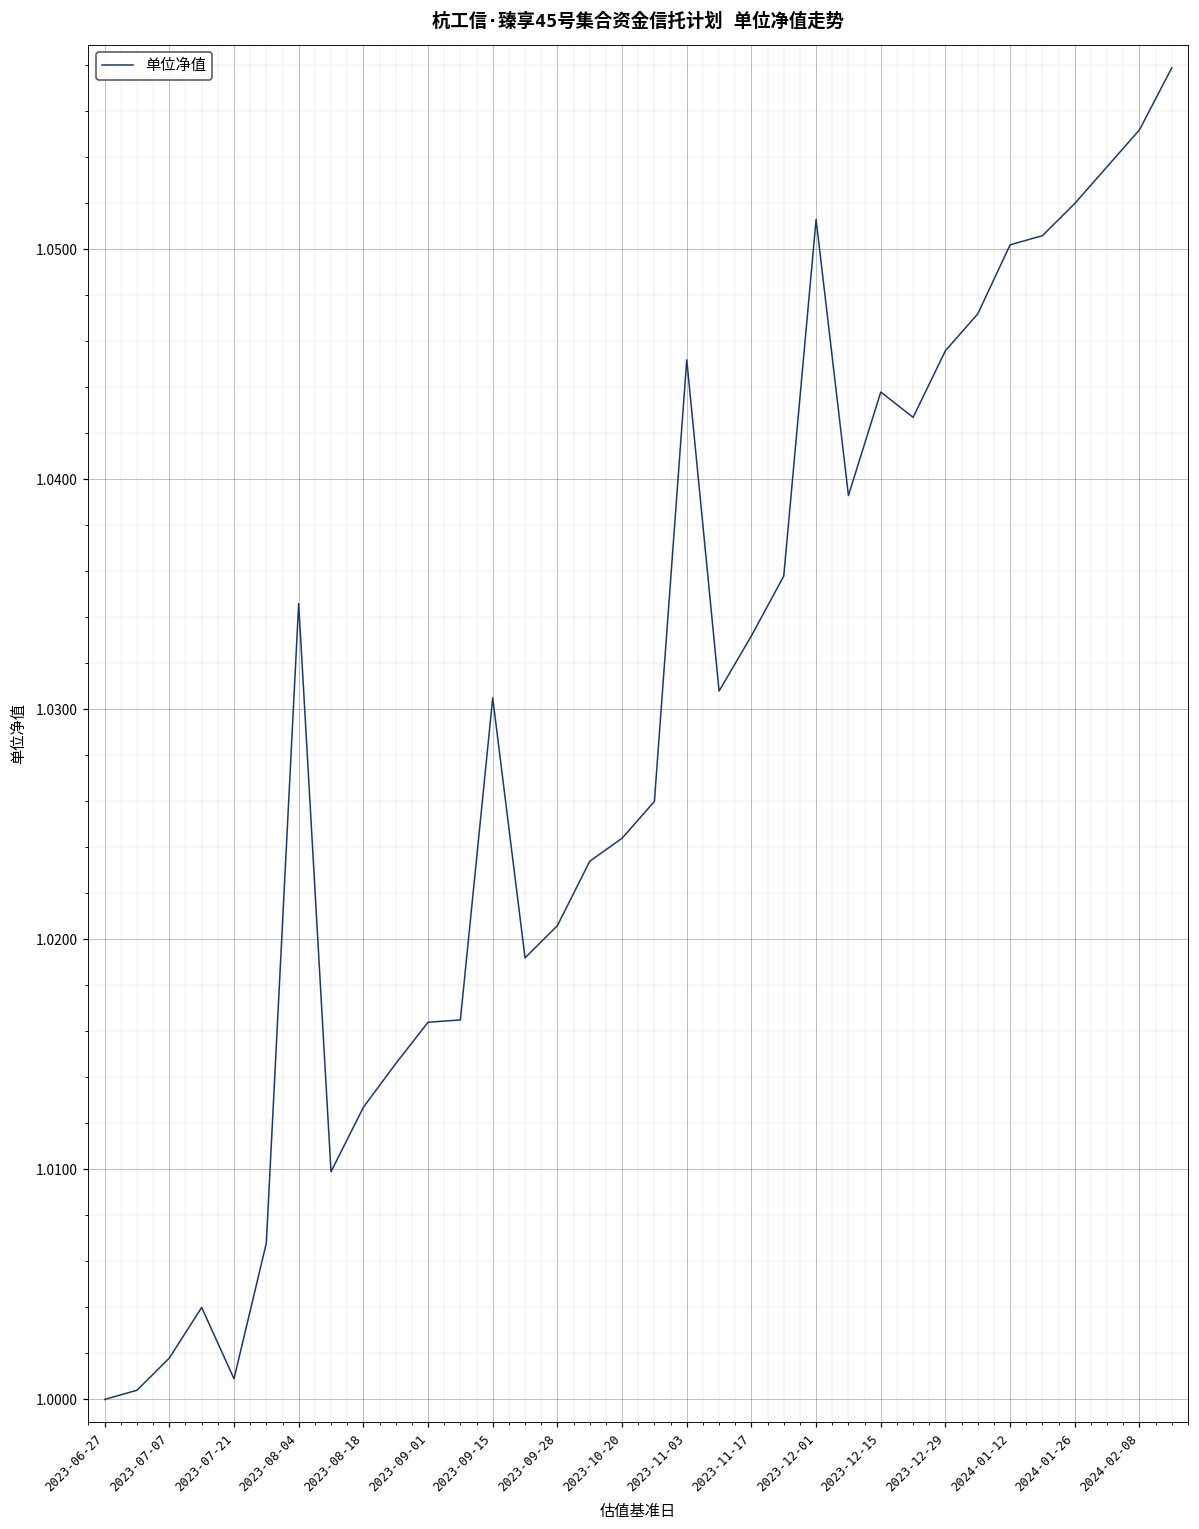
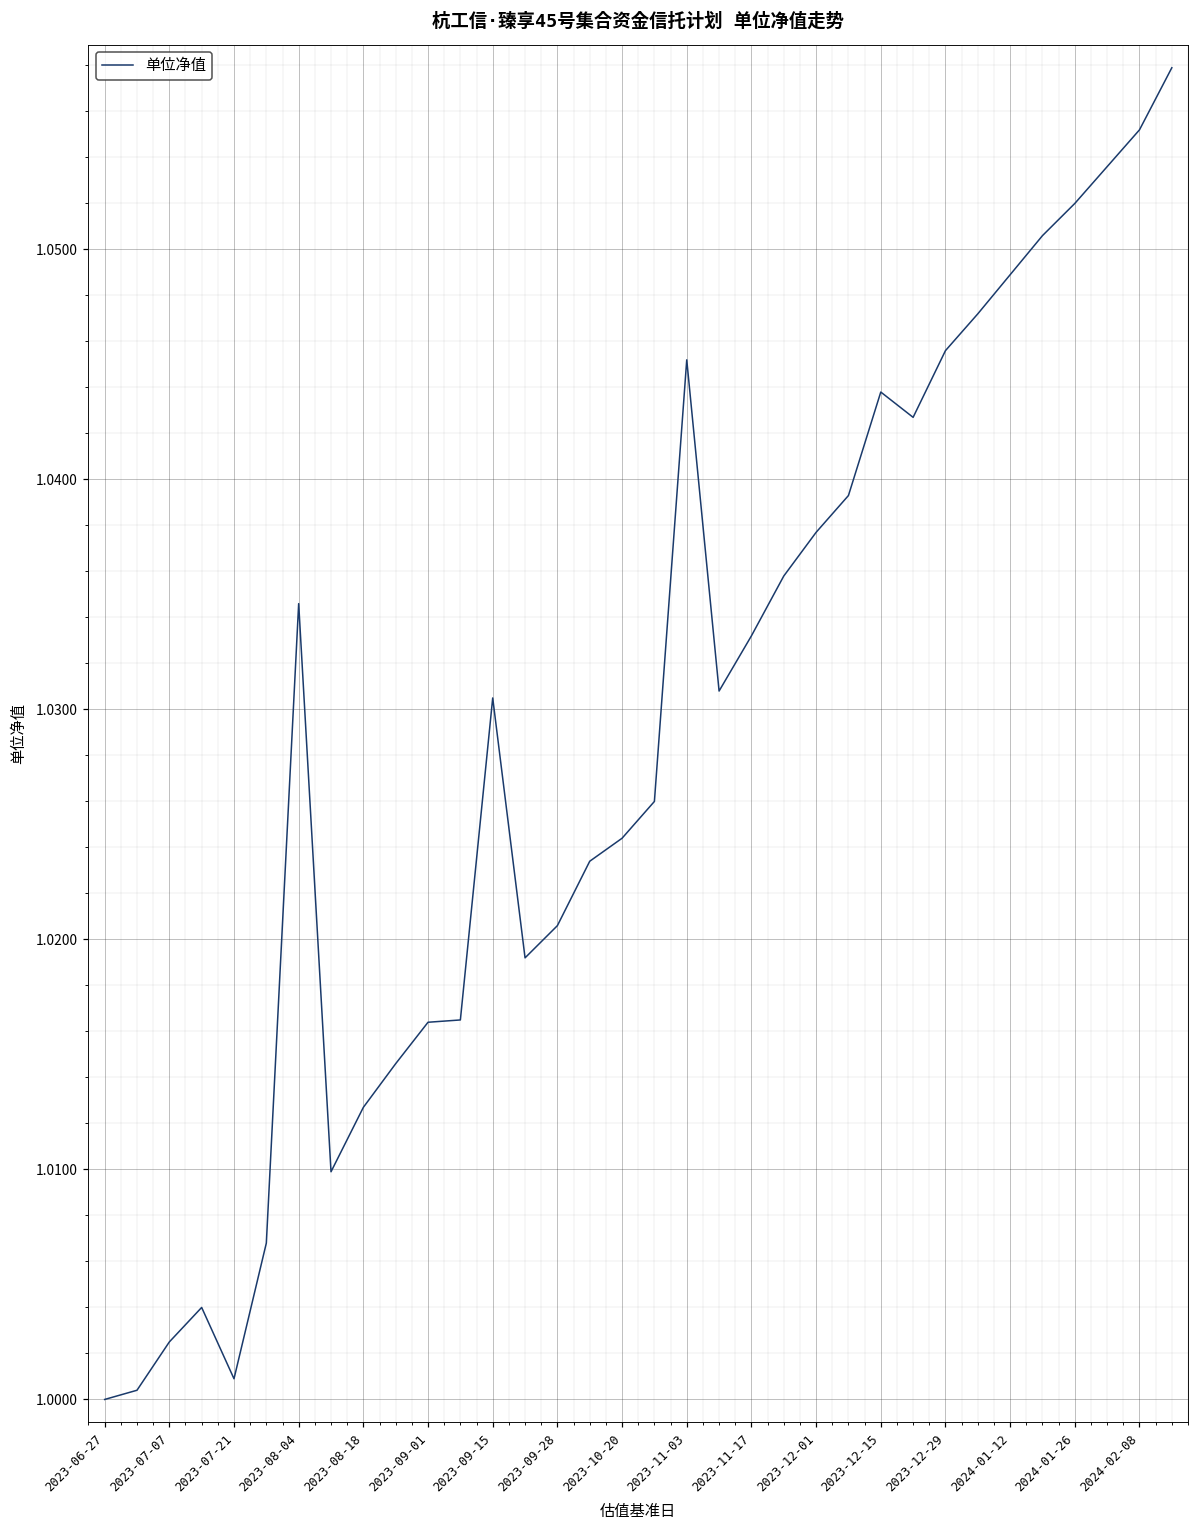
2023-07-07: 1.0018 -> 1.0025
2023-12-01: 1.0513 -> 1.0377
2024-01-12: 1.0502 -> 1.0489
